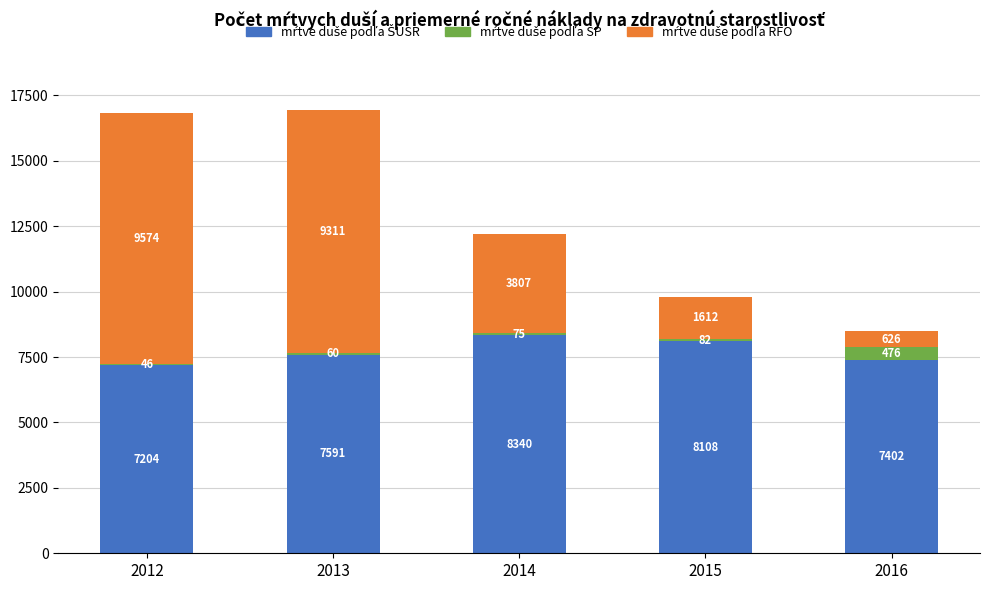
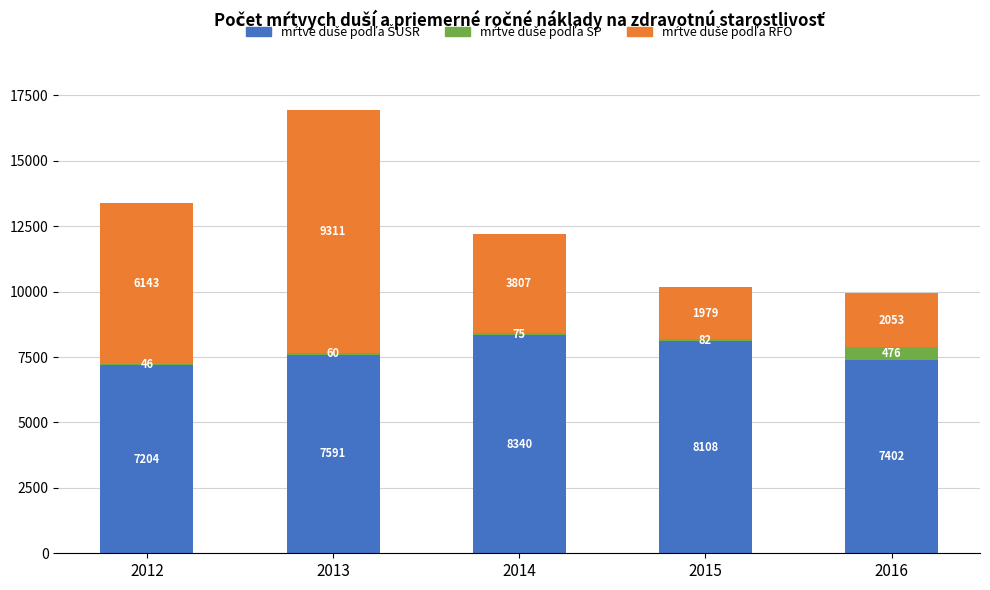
mŕtve duše podľa RFO, 2012: 9574 -> 6143
mŕtve duše podľa RFO, 2015: 1612 -> 1979
mŕtve duše podľa RFO, 2016: 626 -> 2053
